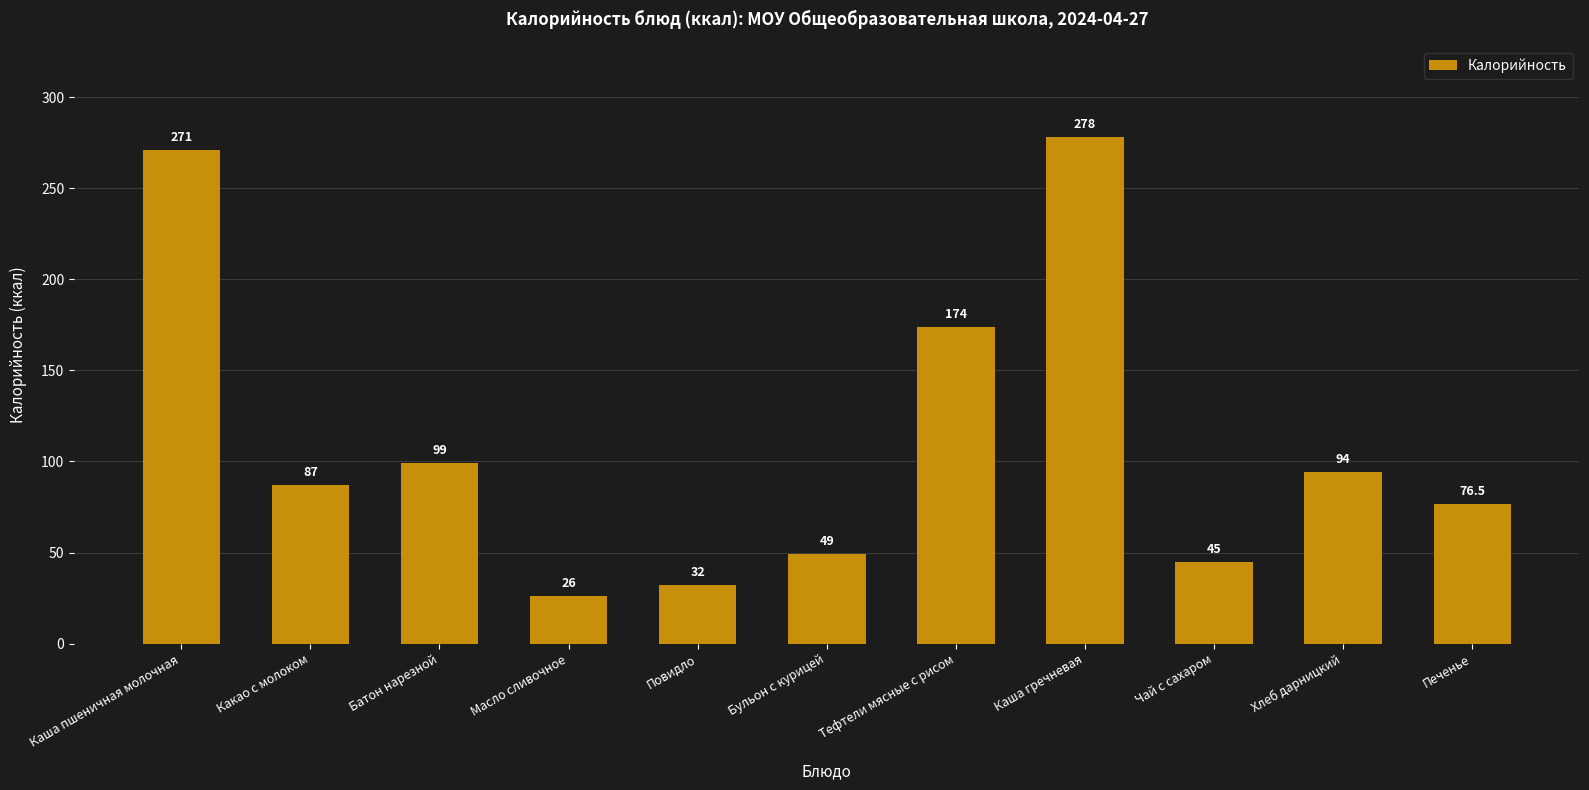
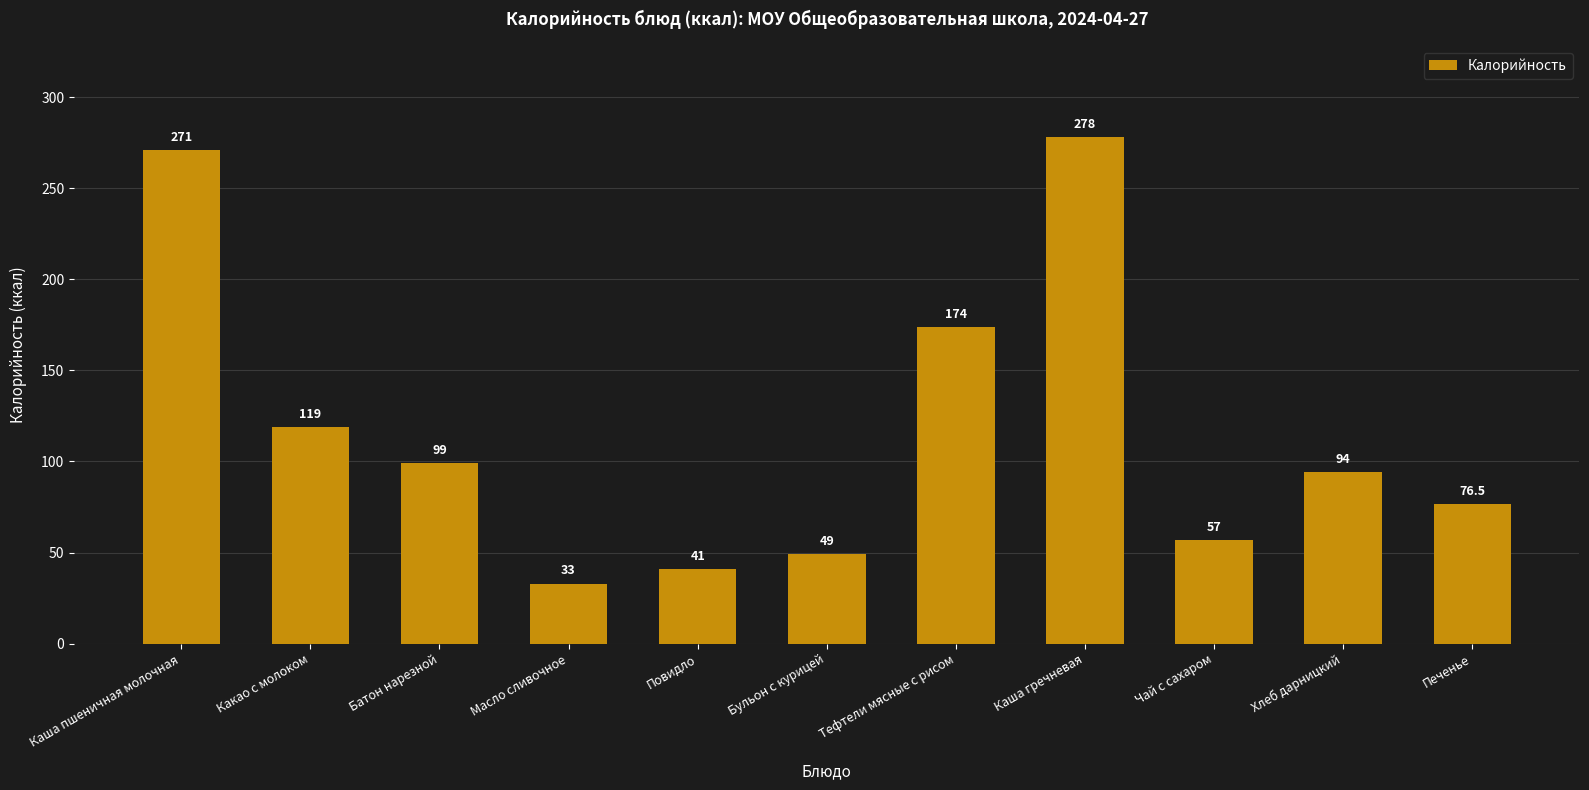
Какао с молоком: 87 -> 119
Масло сливочное: 26 -> 33
Повидло: 32 -> 41
Чай с сахаром: 45 -> 57
